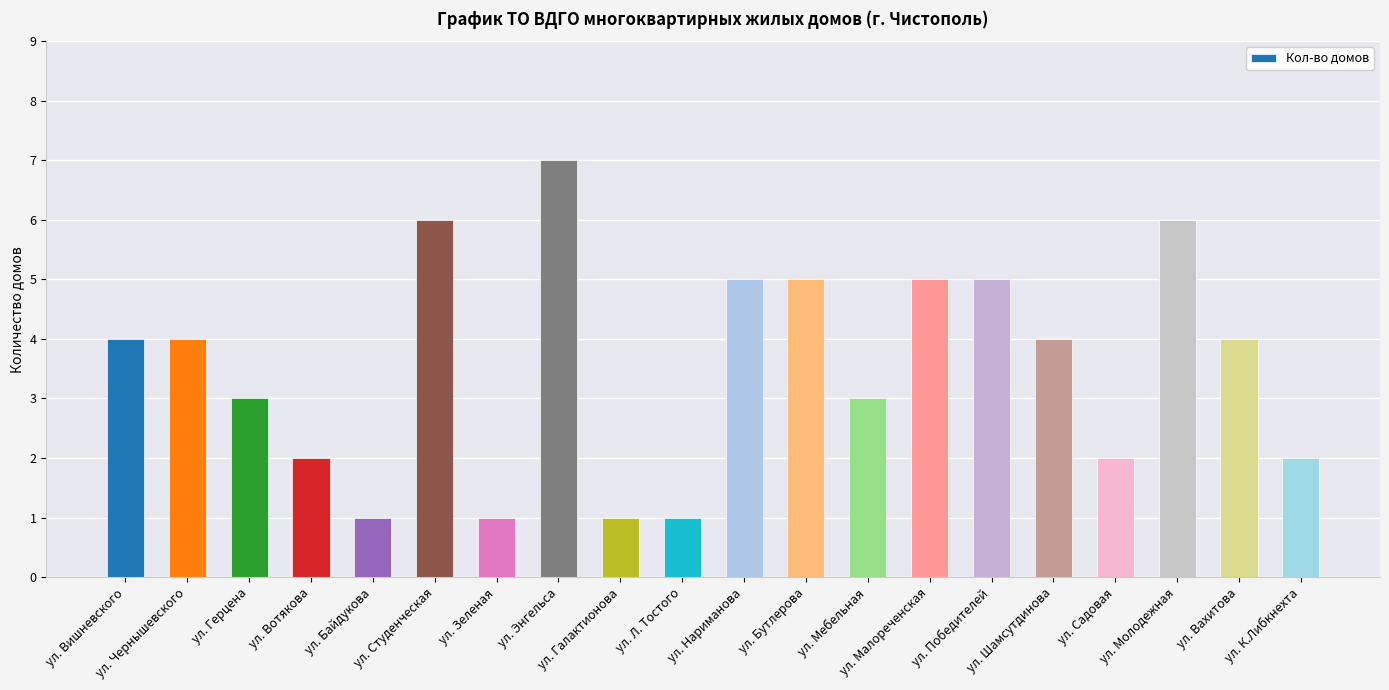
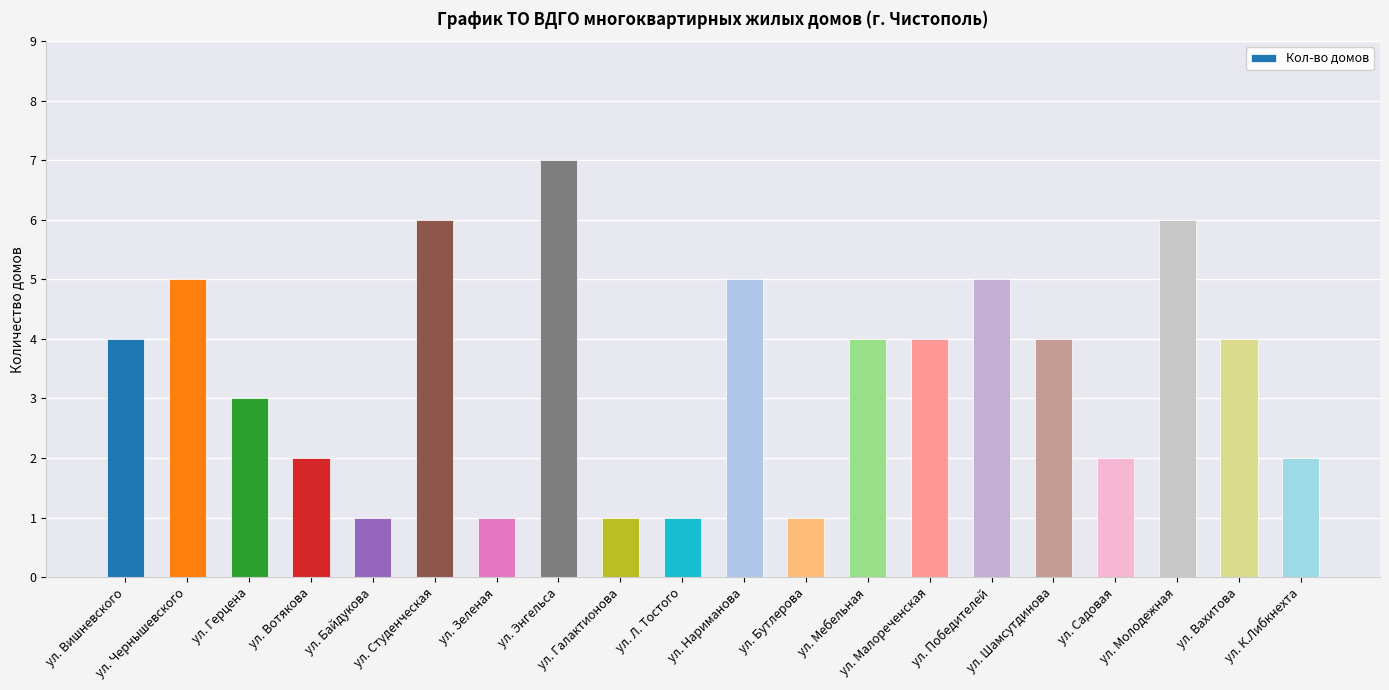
ул. Чернышевского: 4 -> 5
ул. Бутлерова: 5 -> 1
ул. Мебельная: 3 -> 4
ул. Малореченская: 5 -> 4
